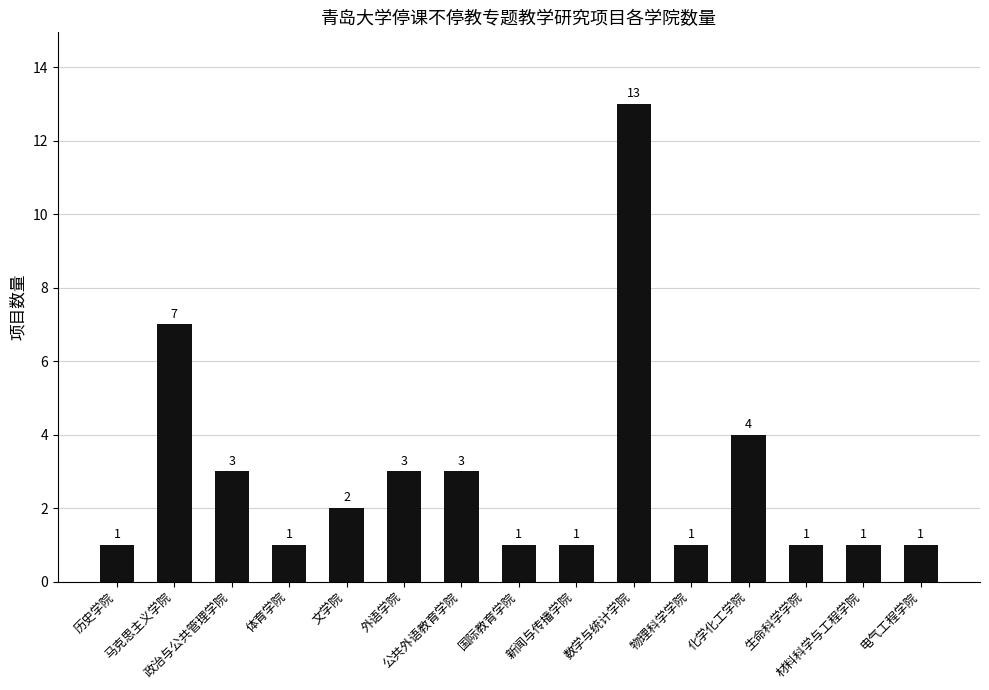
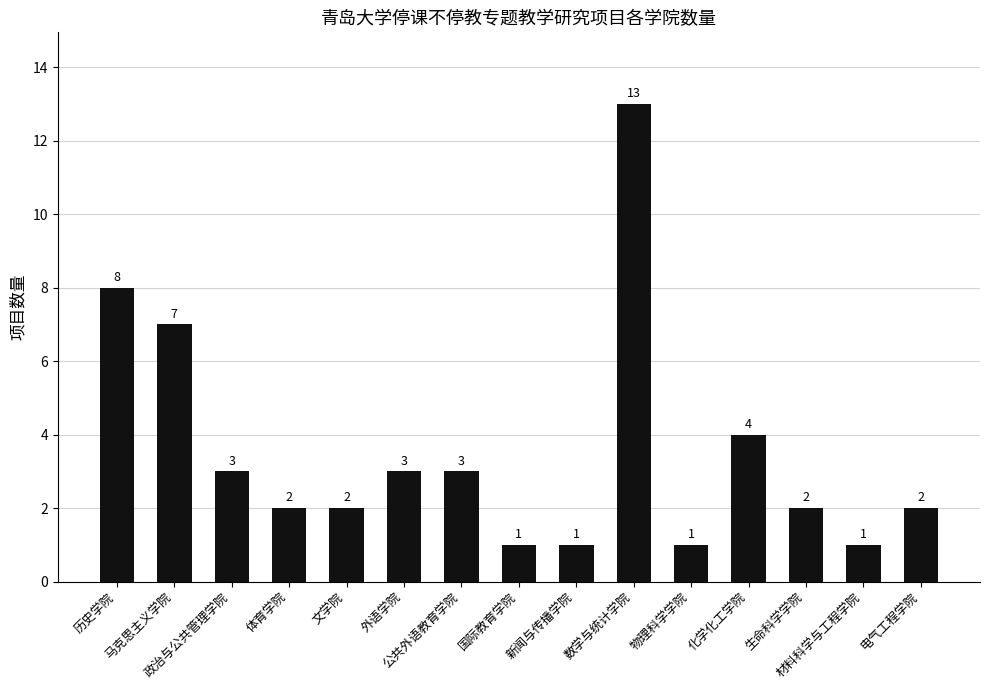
历史学院: 1 -> 8
体育学院: 1 -> 2
生命科学学院: 1 -> 2
电气工程学院: 1 -> 2
